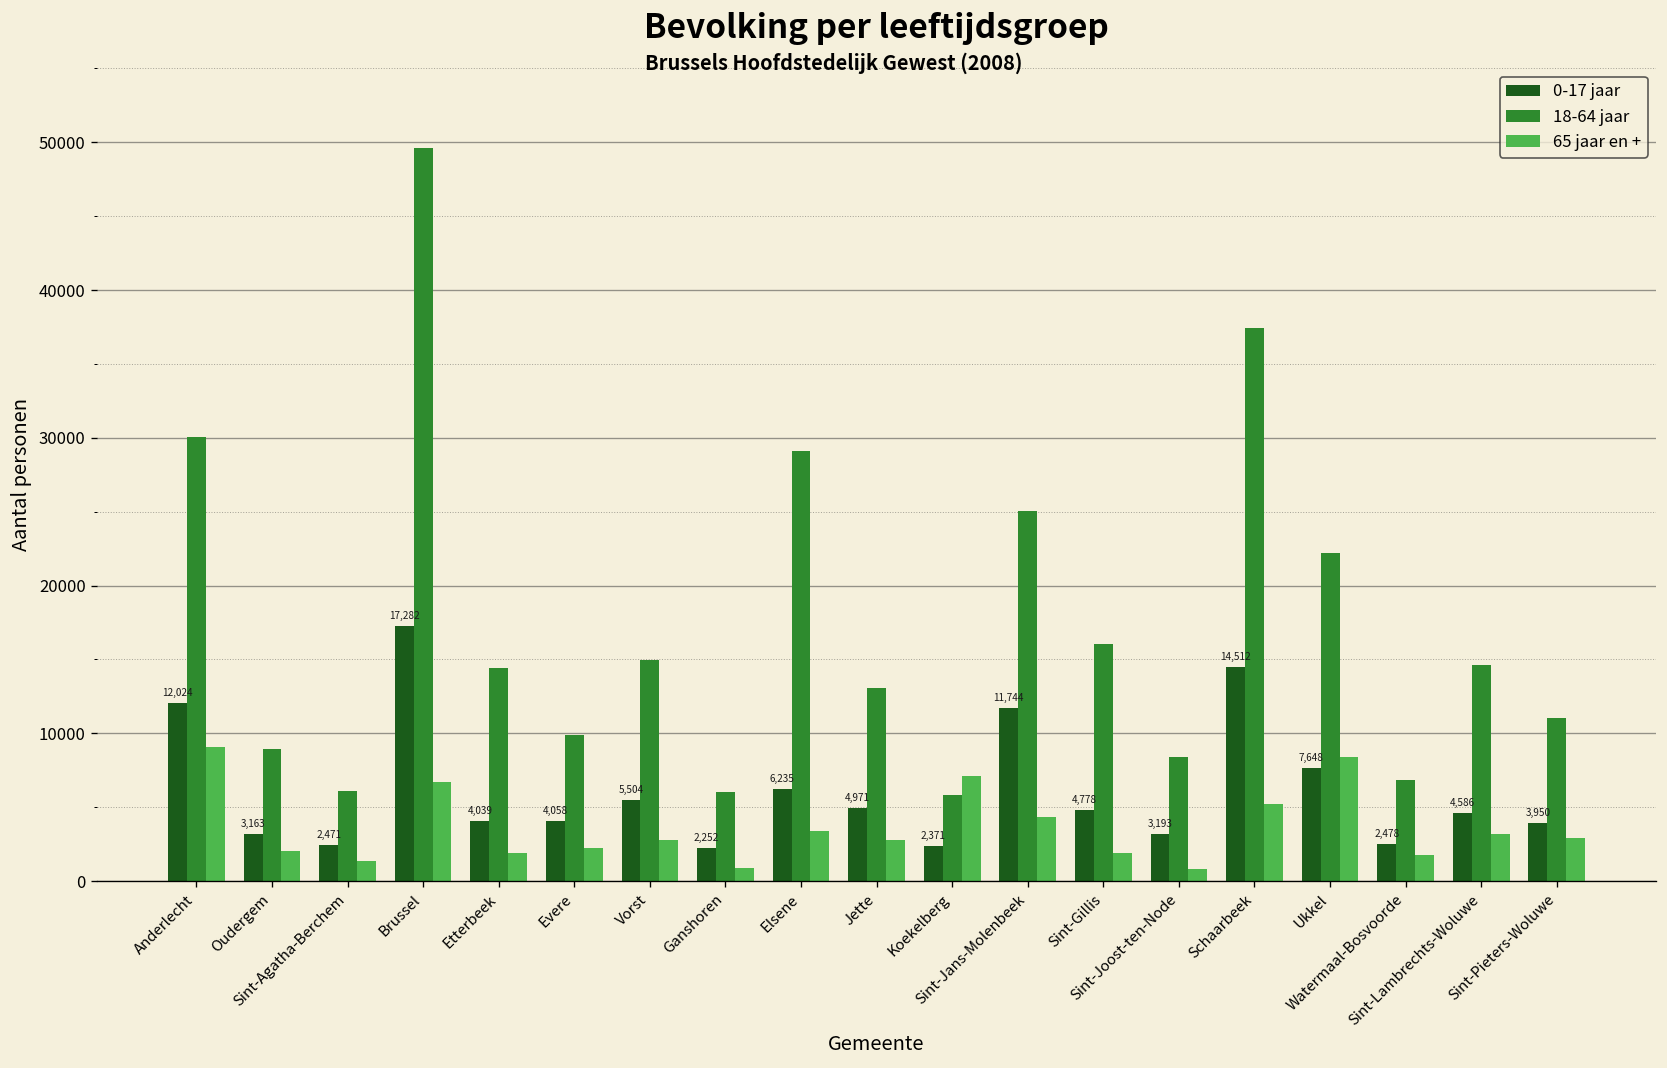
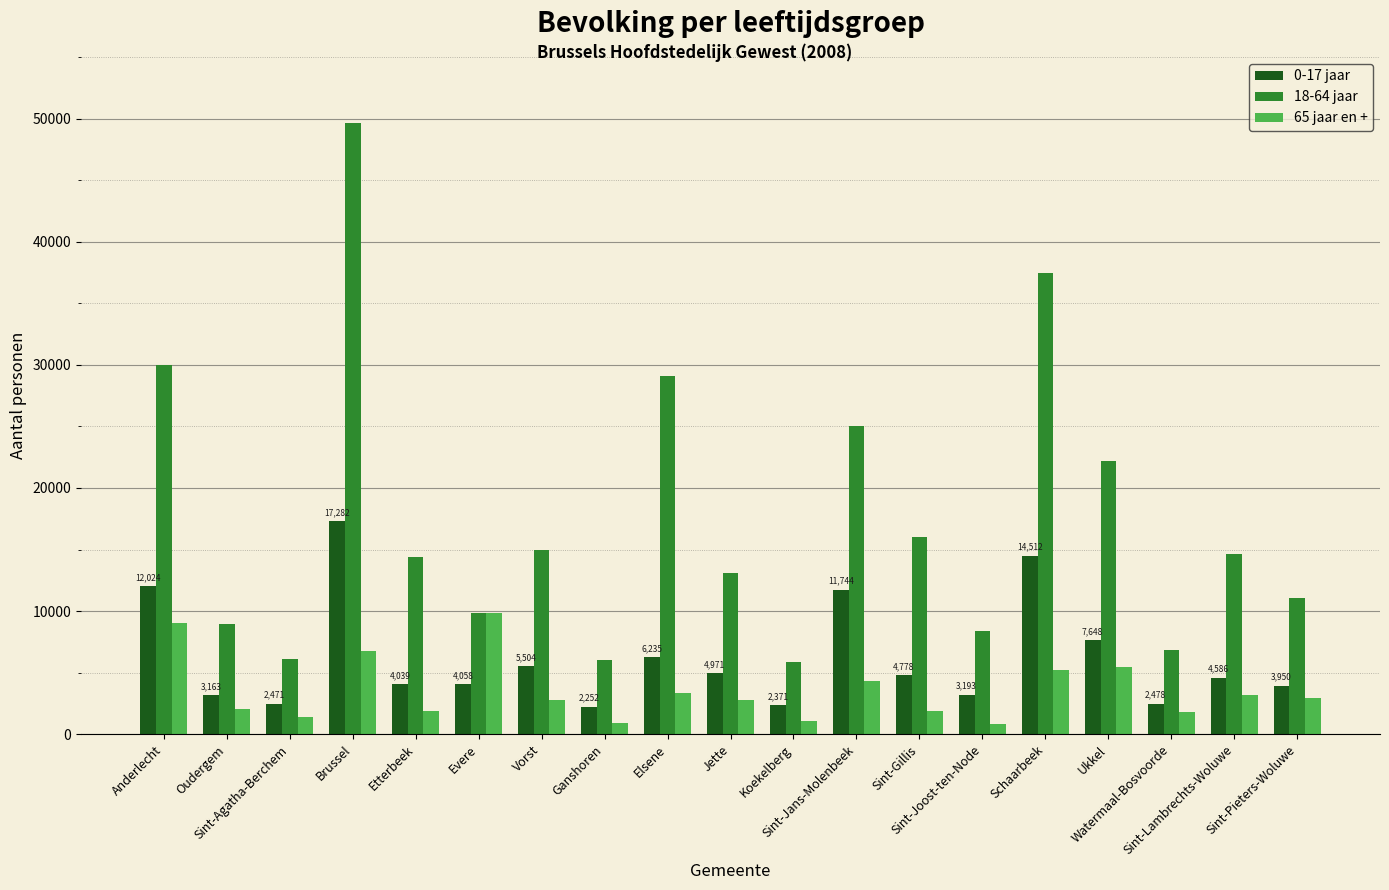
65 jaar en +, Evere: 2300 -> 9800
65 jaar en +, Koekelberg: 7100 -> 1100
65 jaar en +, Ukkel: 8400 -> 5400
